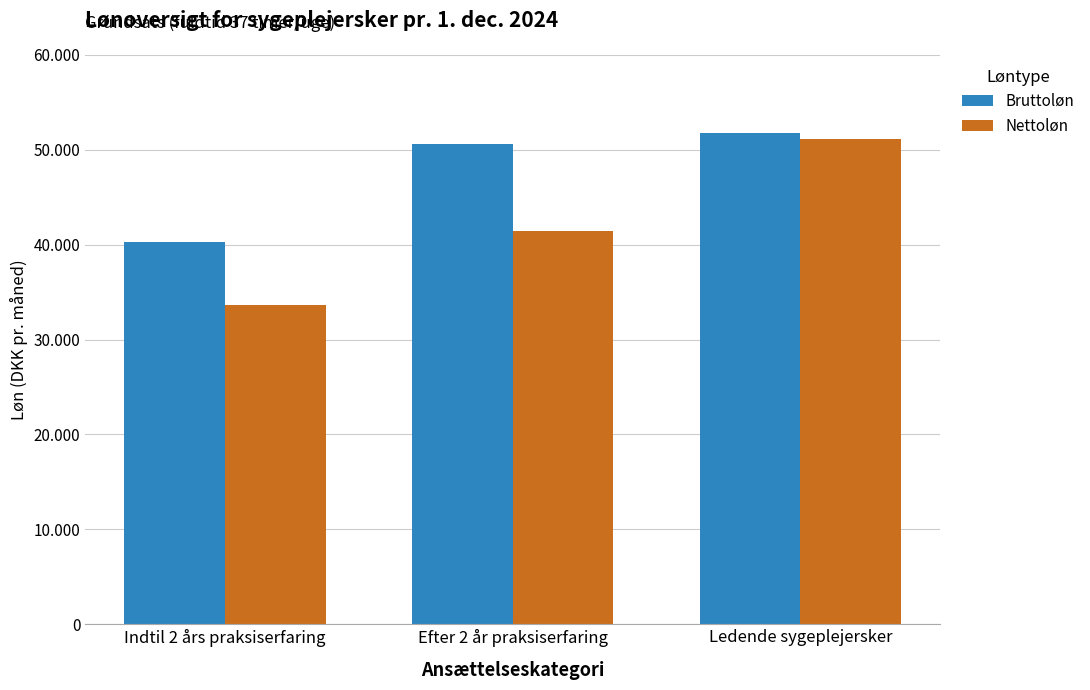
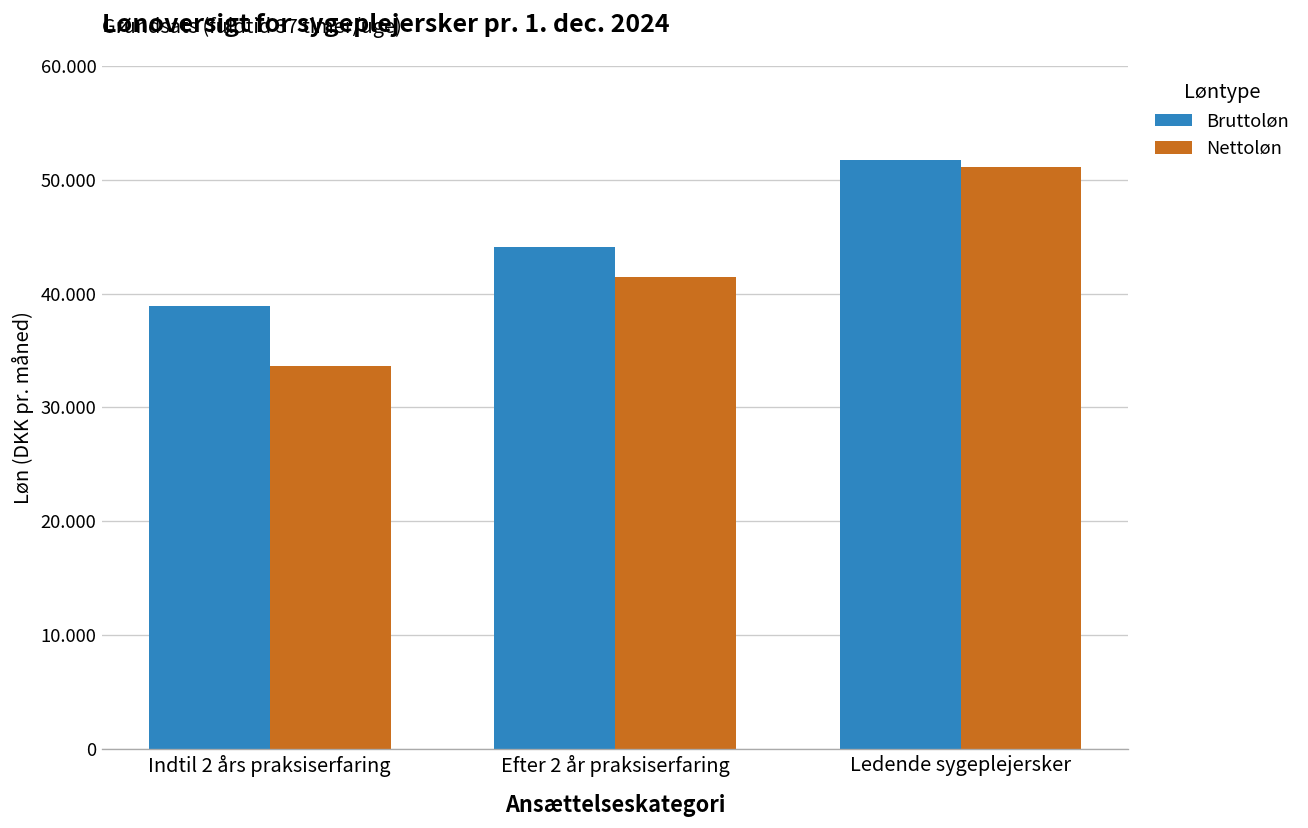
Bruttoløn, Indtil 2 års praksiserfaring: 40 -> 39
Bruttoløn, Efter 2 år praksiserfaring: 51 -> 44
